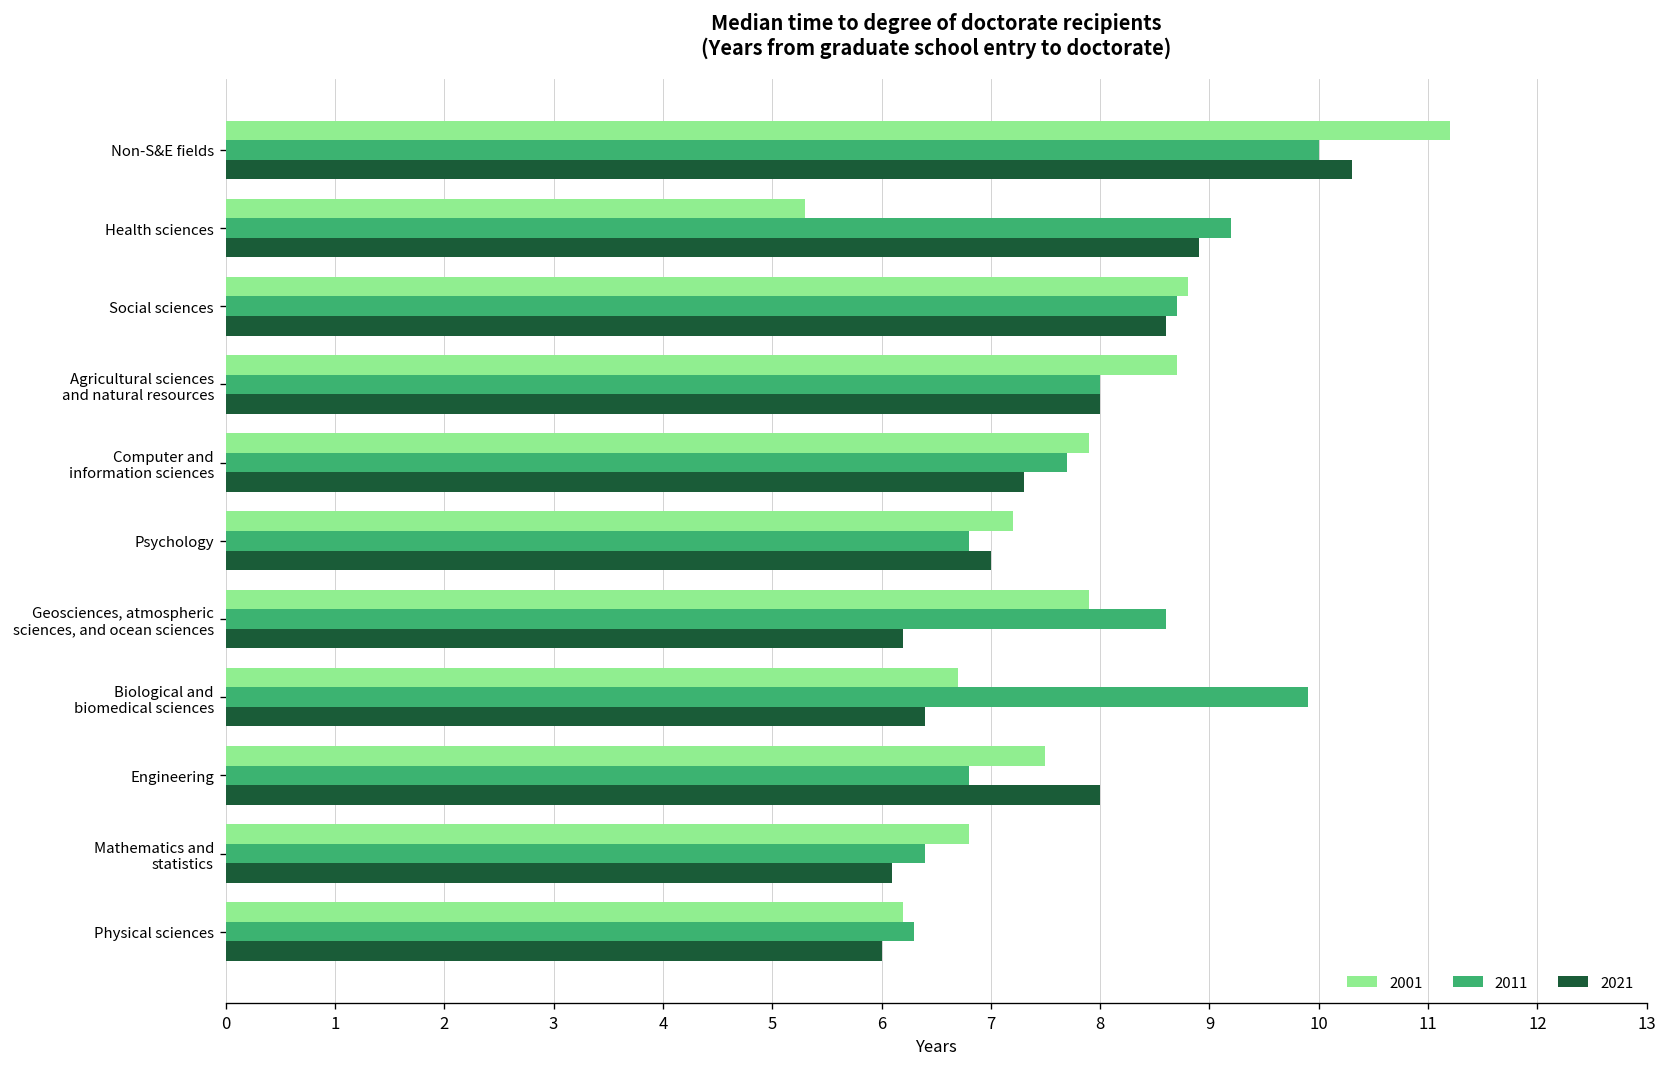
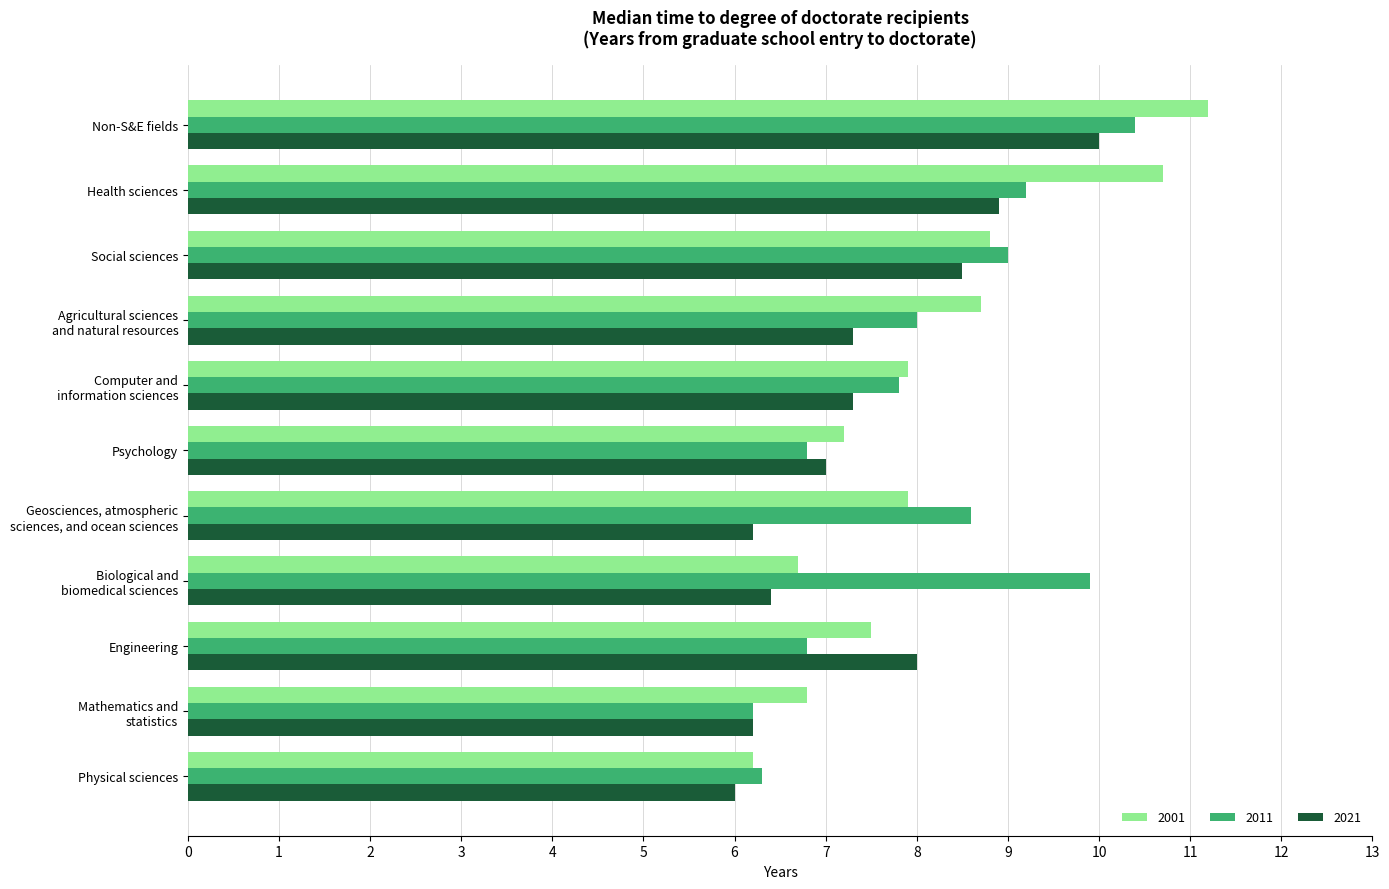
2011, Non-S&E fields: 10.0 -> 10.4
2021, Non-S&E fields: 10.3 -> 10.0
2001, Health sciences: 5.3 -> 10.7
2011, Social sciences: 8.7 -> 9.0
2021, Social sciences: 8.6 -> 8.5
2021, Agricultural sciences and natural resources: 8.0 -> 7.3
2011, Computer and information sciences: 7.7 -> 7.8
2011, Mathematics and statistics: 6.4 -> 6.2
2021, Mathematics and statistics: 6.1 -> 6.2
